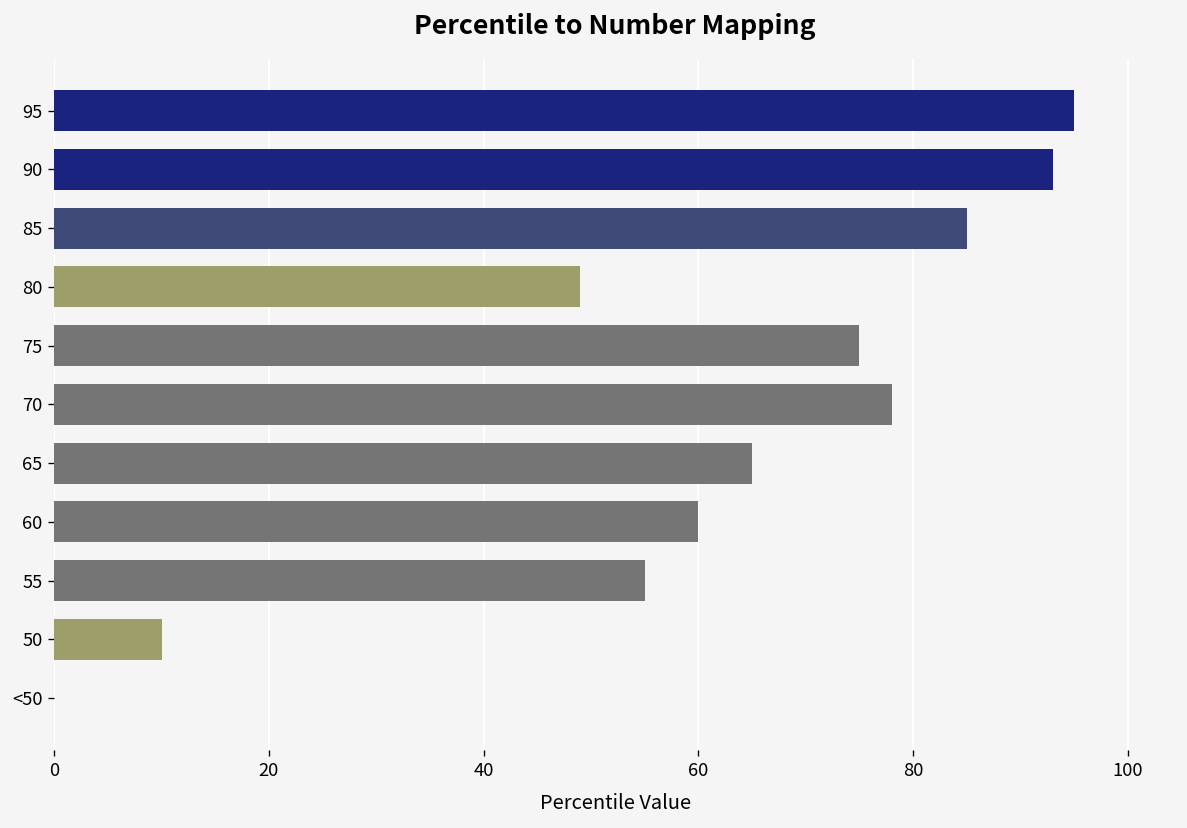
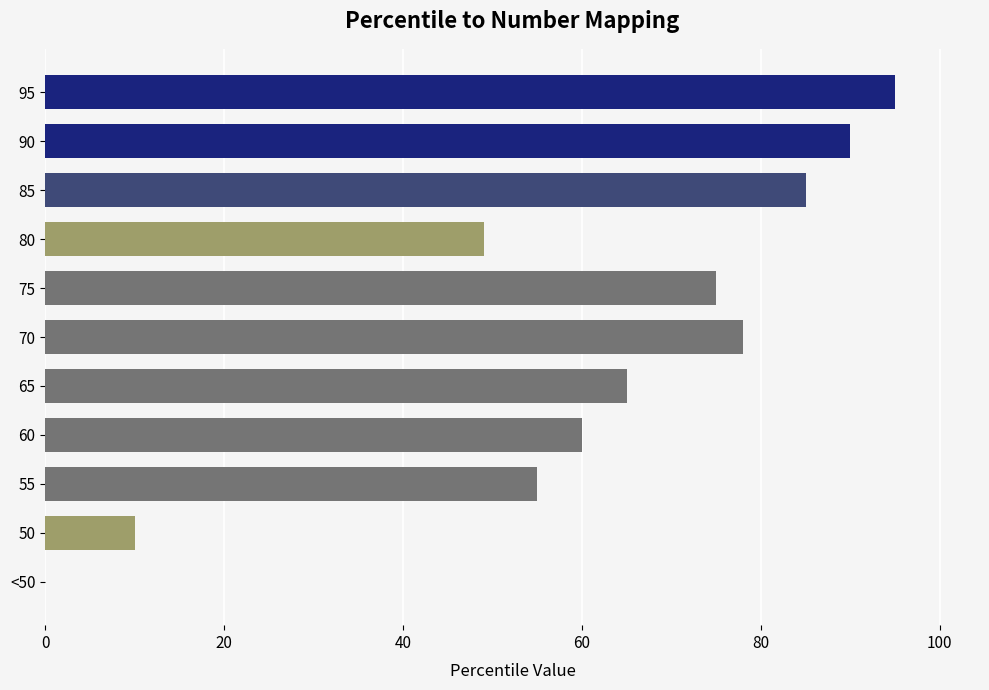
90: 93 -> 90
